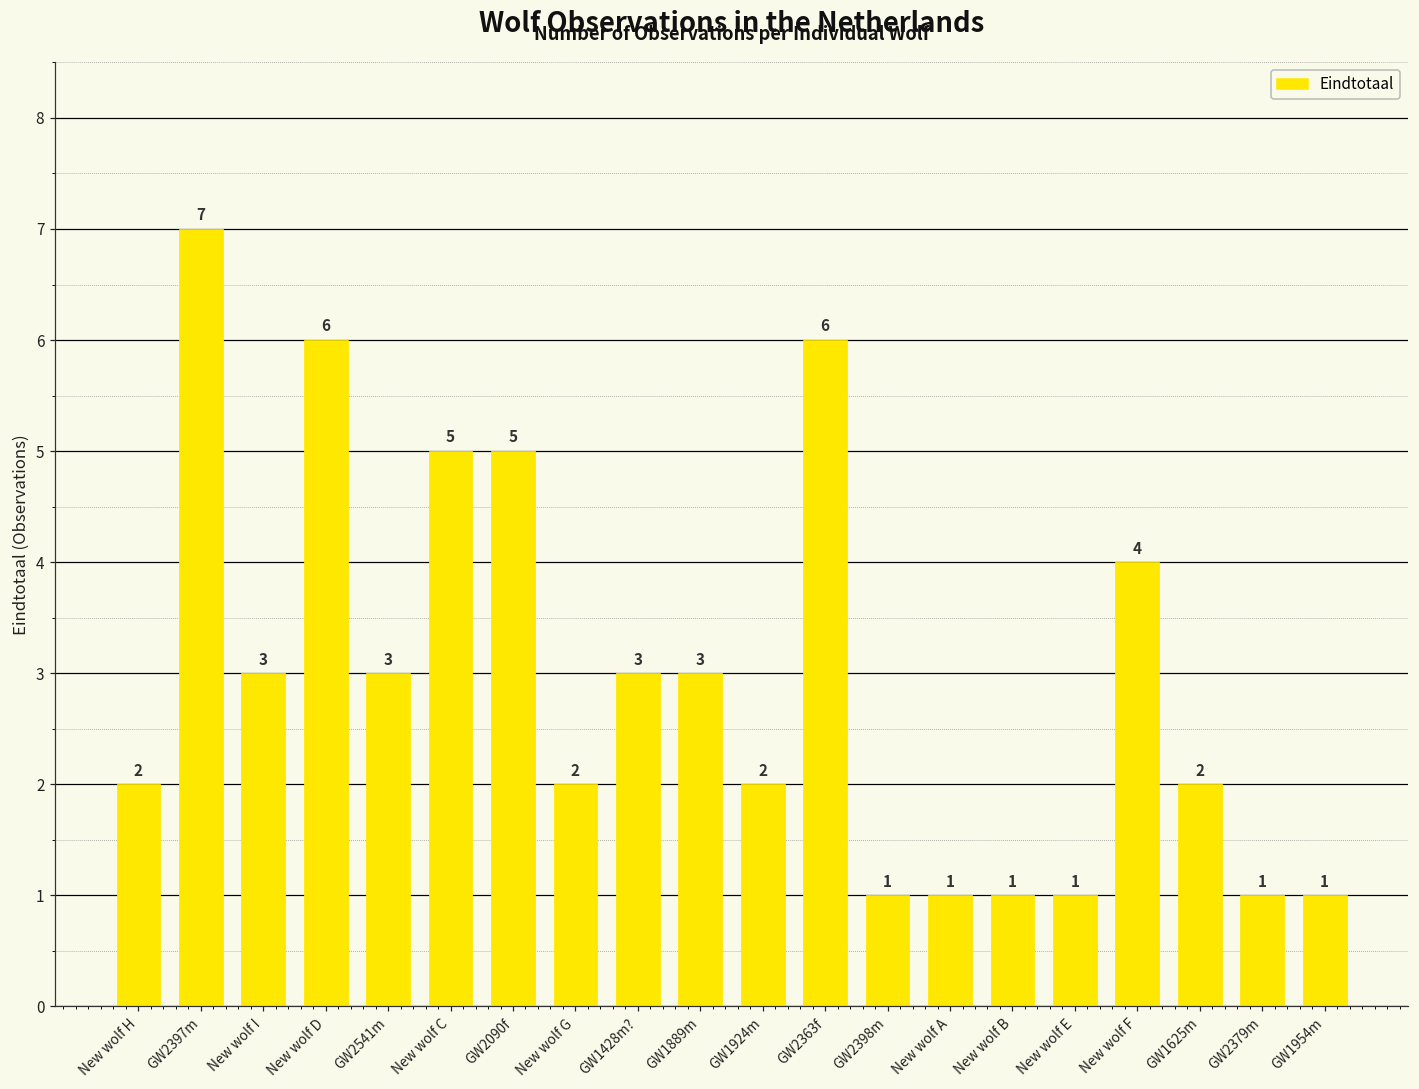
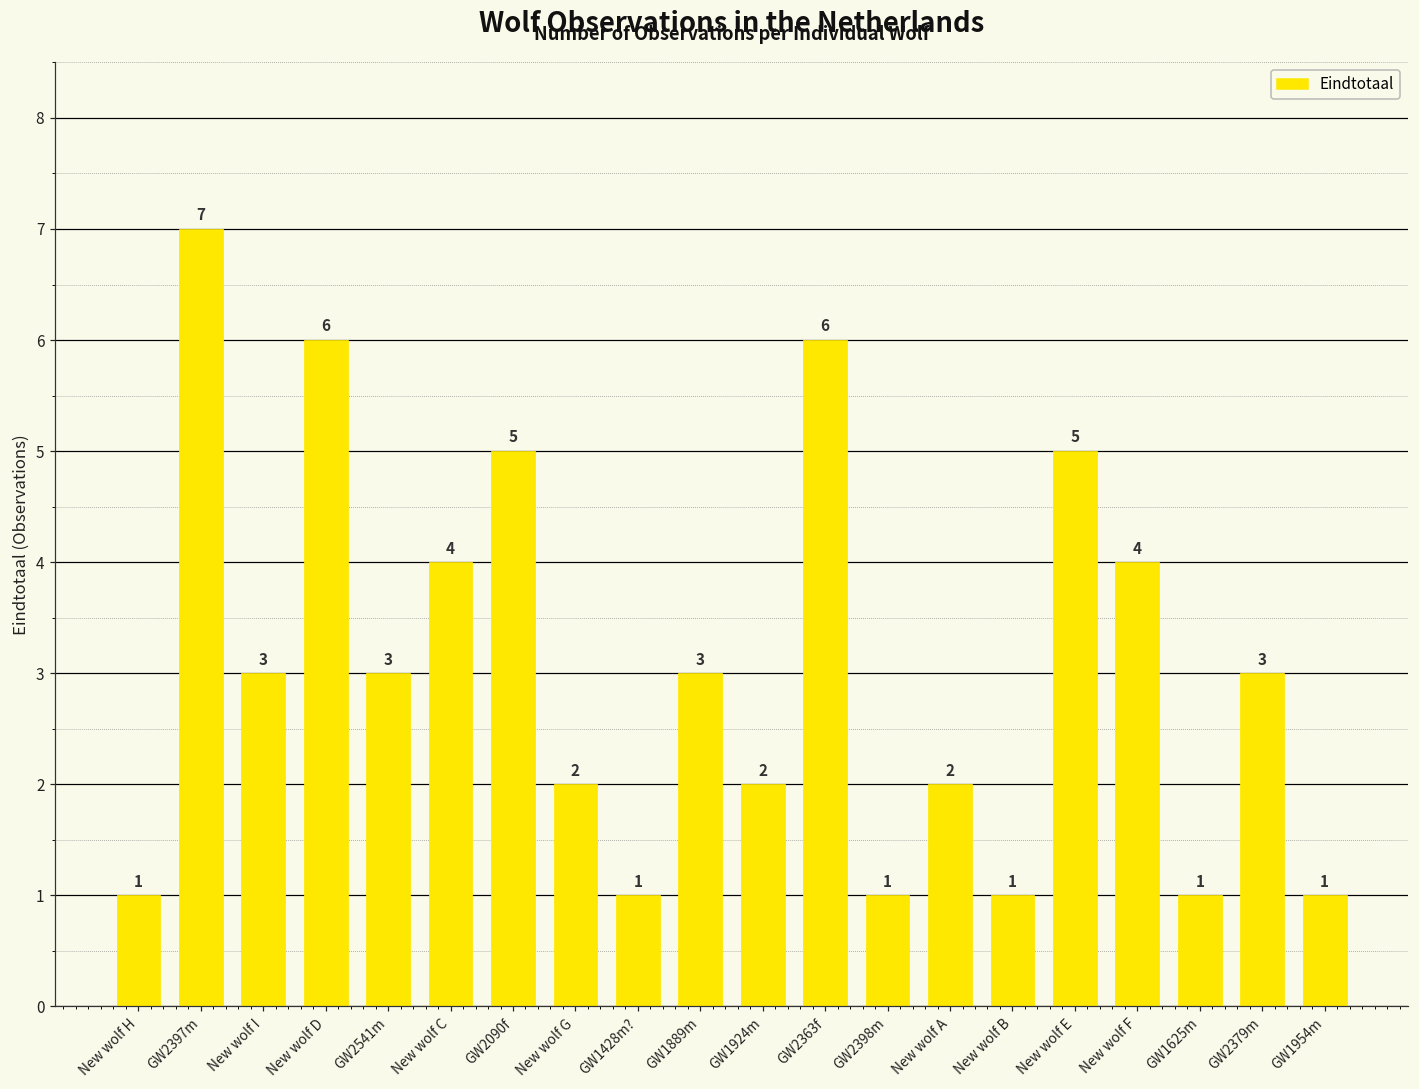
New wolf H: 2 -> 1
New wolf C: 5 -> 4
GW1428m?: 3 -> 1
New wolf A: 1 -> 2
New wolf E: 1 -> 5
GW1625m: 2 -> 1
GW2379m: 1 -> 3
